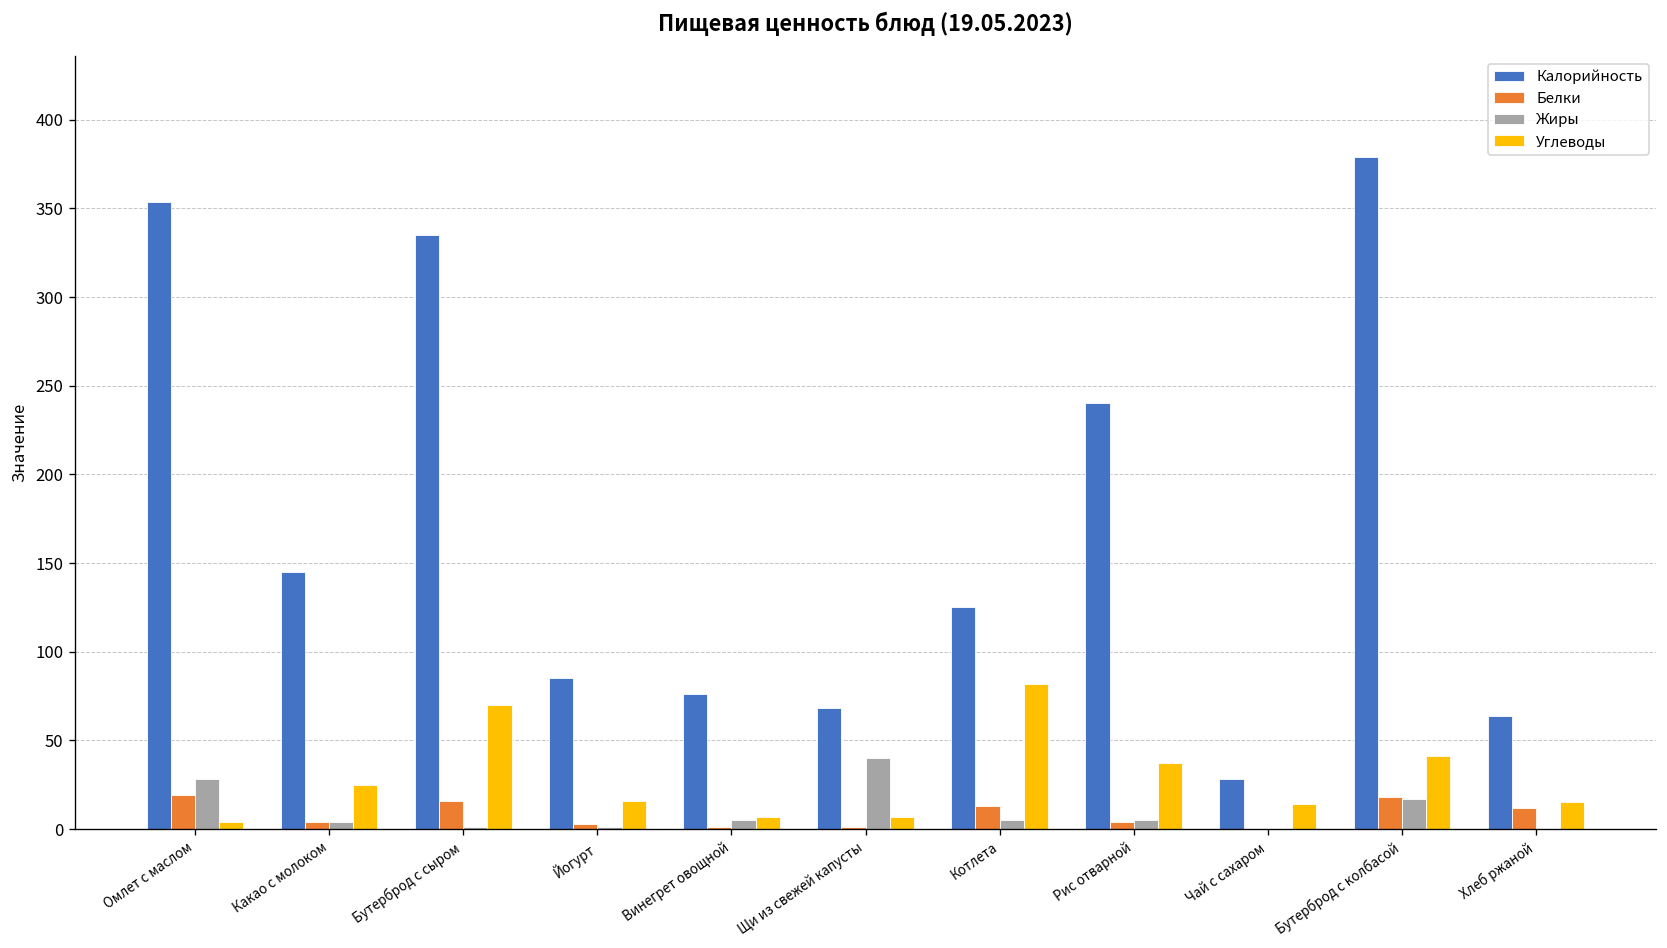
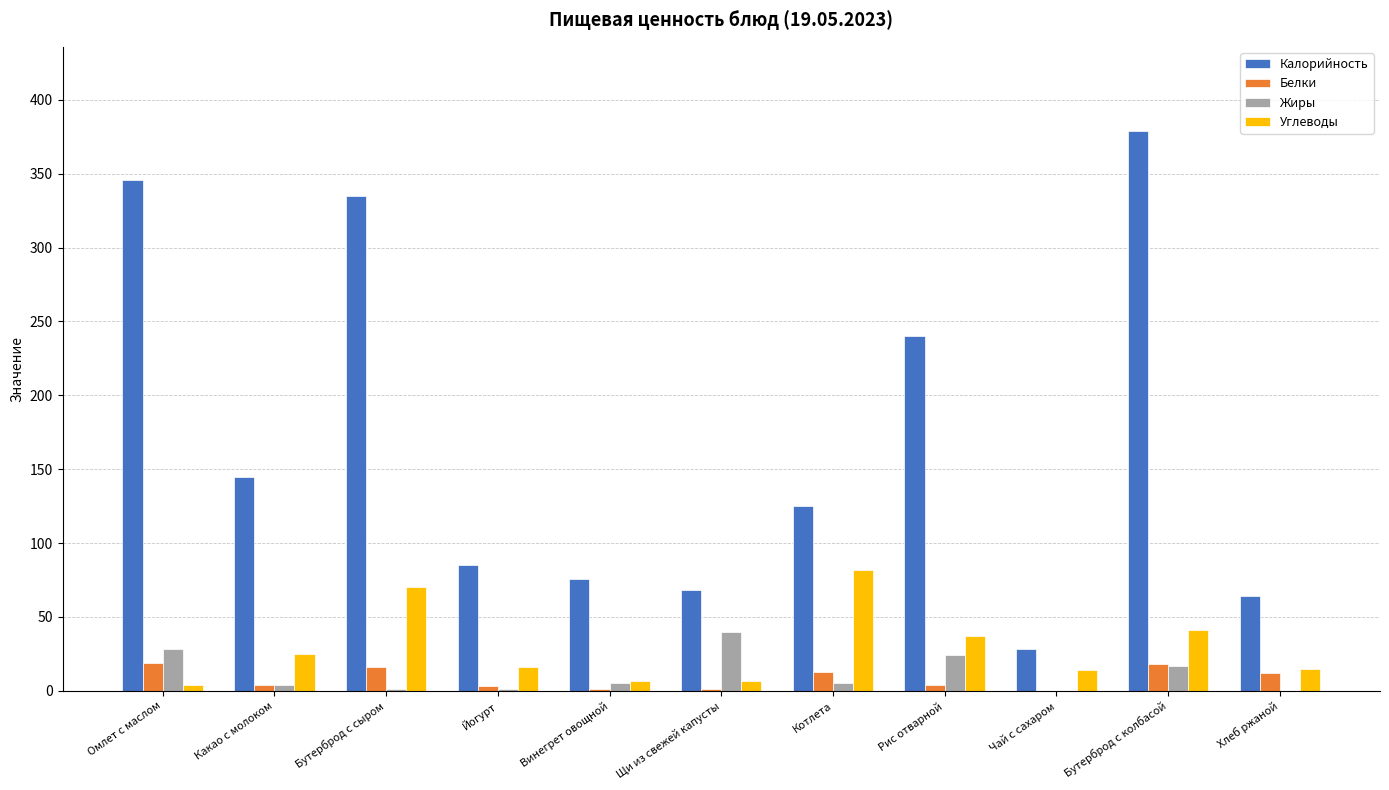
Калорийность, Омлет с маслом: 354 -> 346
Жиры, Рис отварной: 5 -> 24
